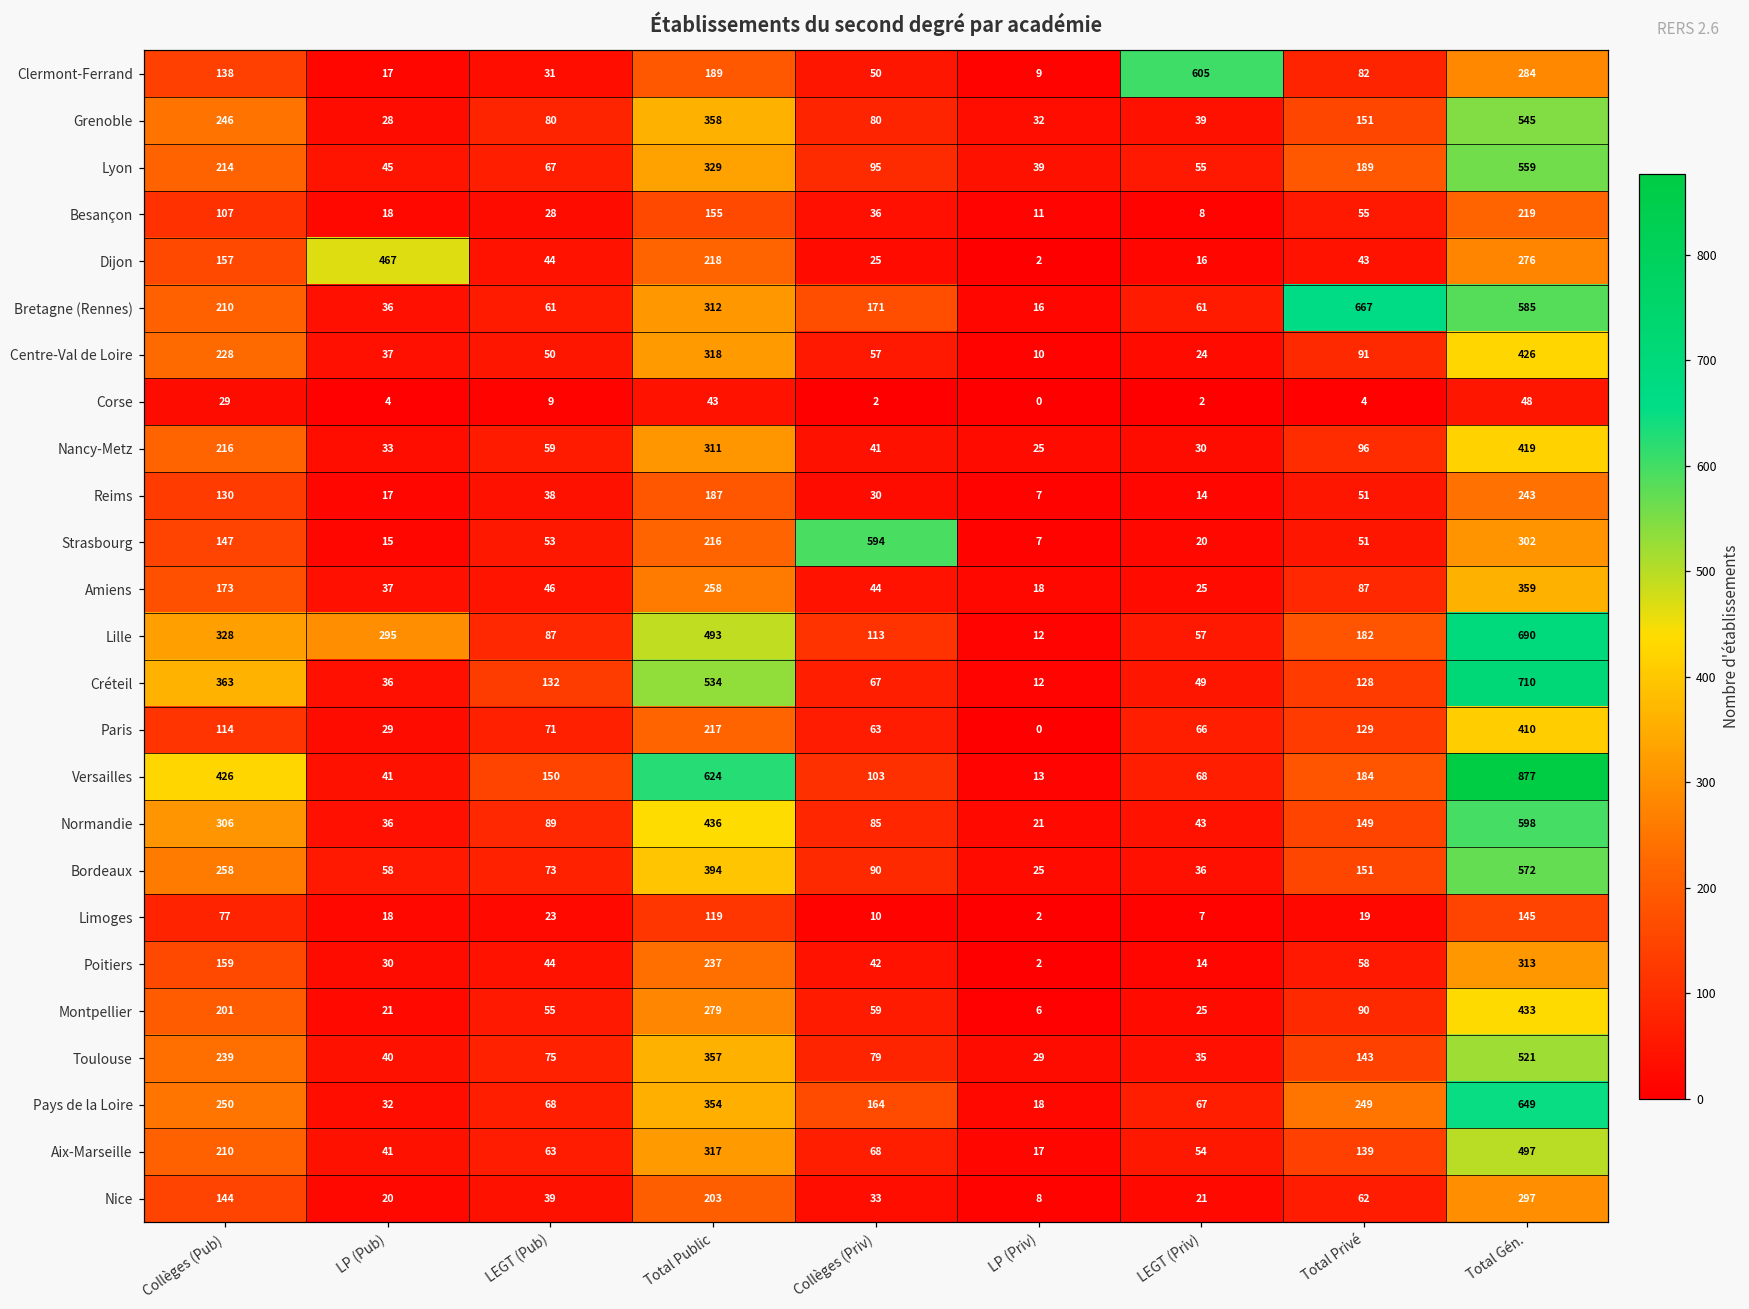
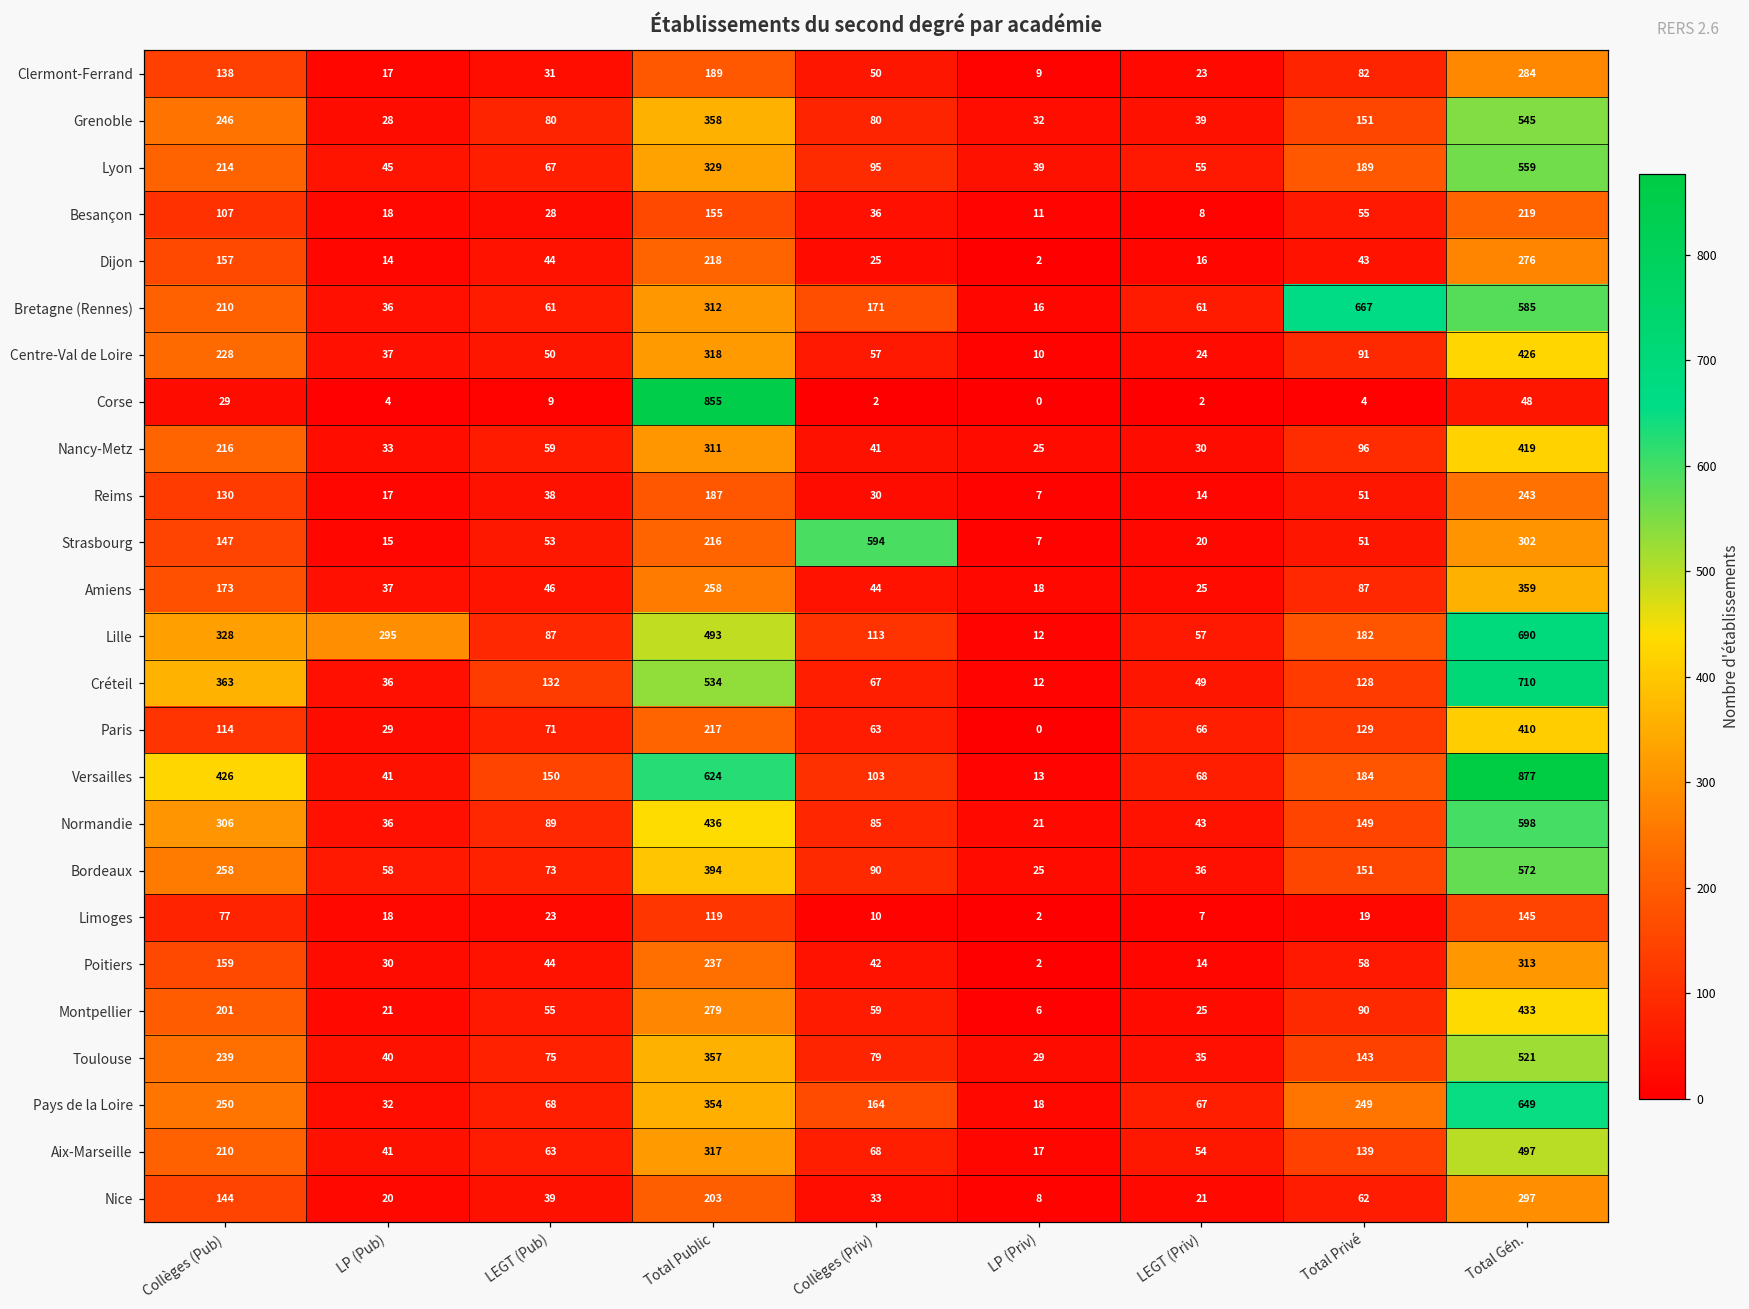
Clermont-Ferrand, LEGT (Priv): 605 -> 23
Dijon, LP (Pub): 467 -> 14
Corse, Total Public: 43 -> 855
